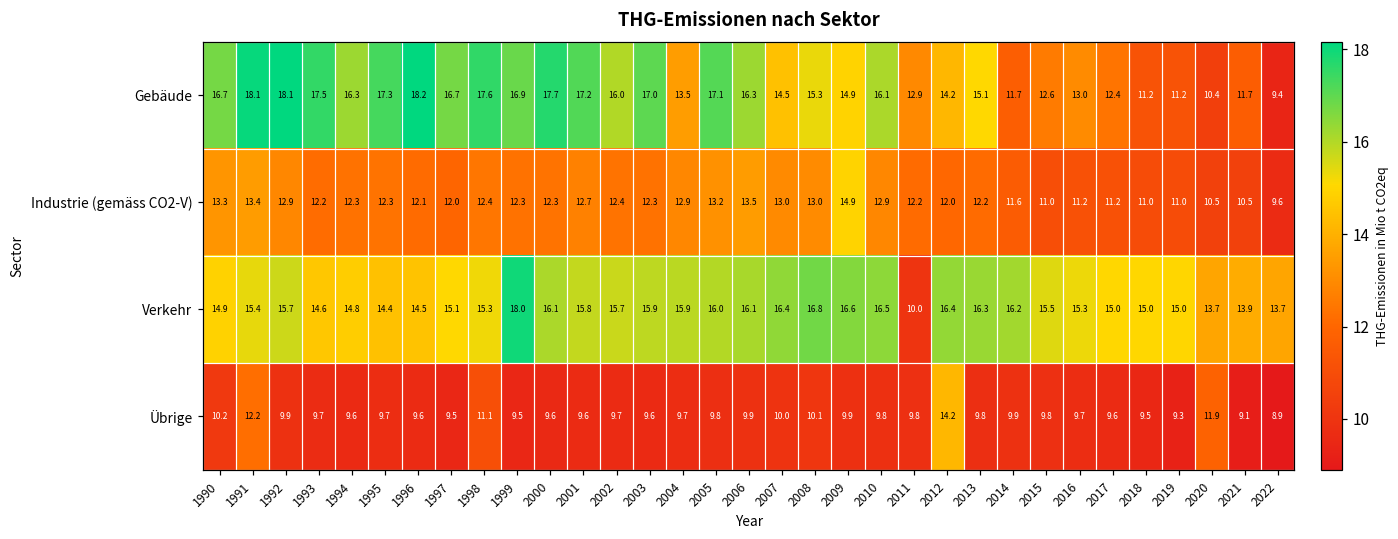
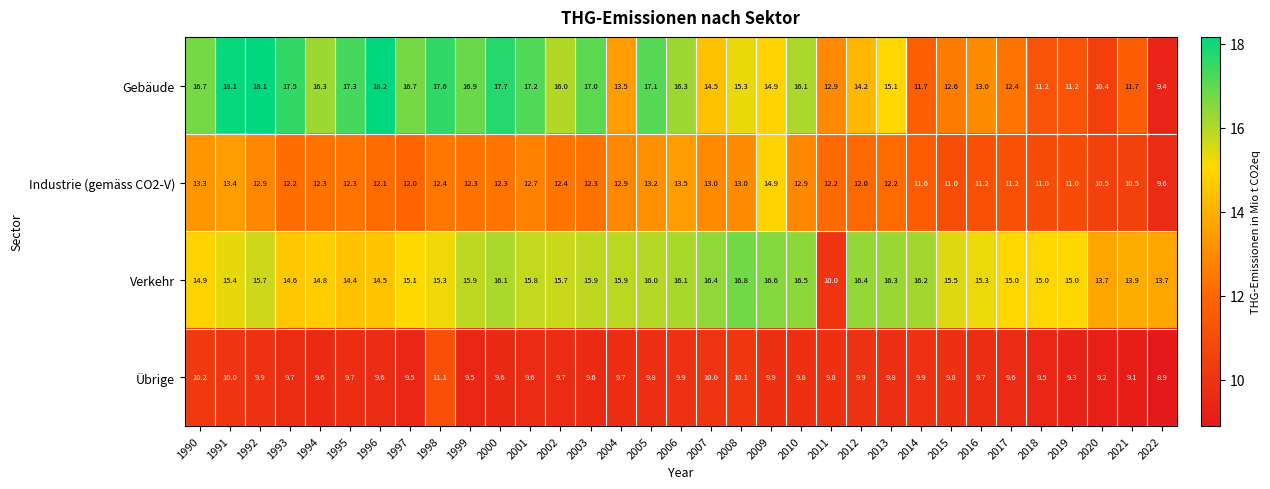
Verkehr, 1999: 18.0 -> 15.9
Übrige, 1991: 12.2 -> 10.0
Übrige, 2012: 14.2 -> 9.9
Übrige, 2020: 11.9 -> 9.2
